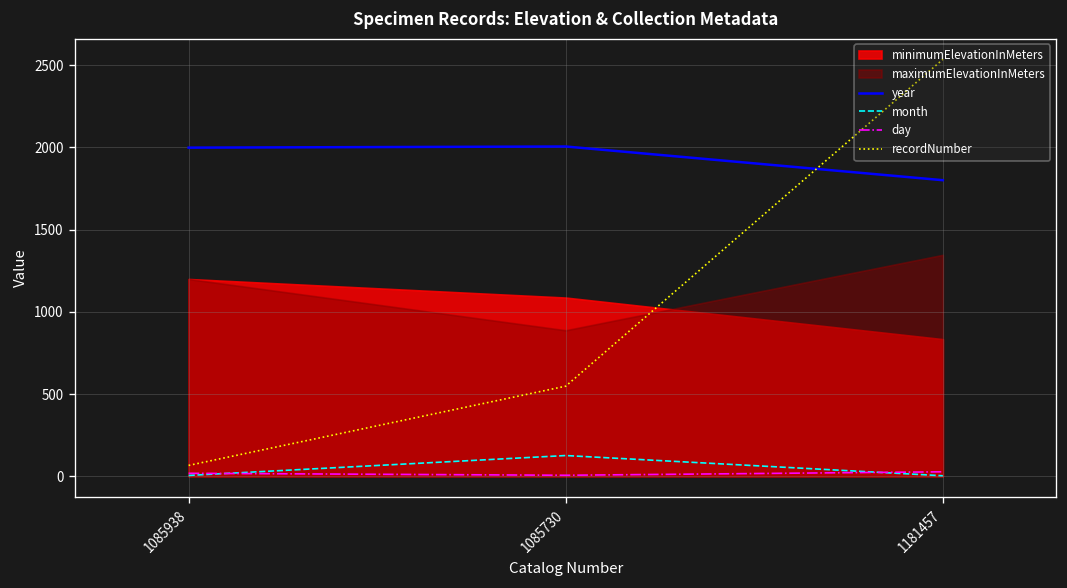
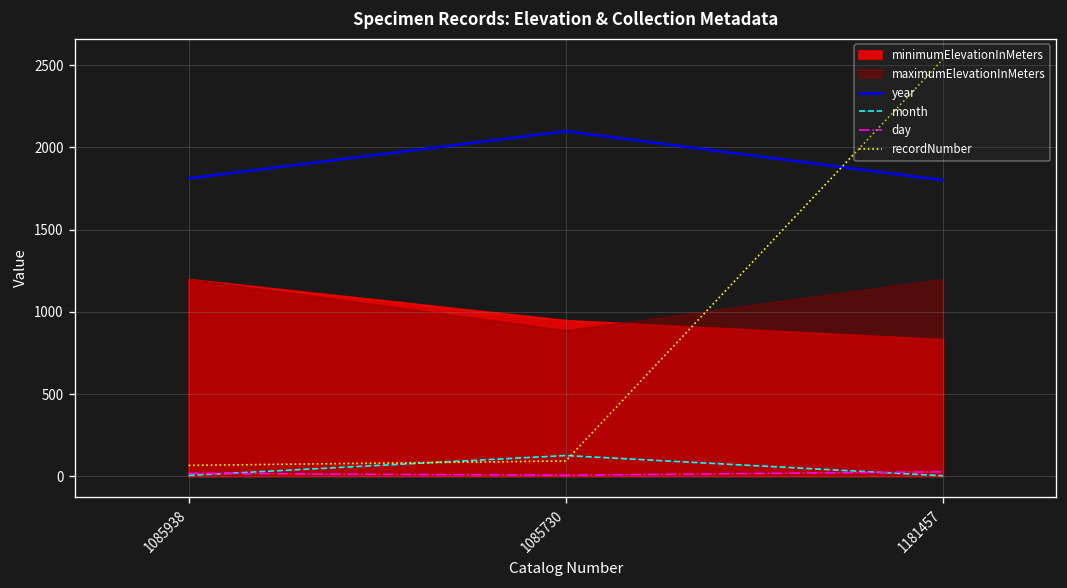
year, 1085938: 2000 -> 1810
year, 1085730: 2010 -> 2100
minimumElevationInMeters, 1085730: 1090 -> 950
recordNumber, 1085730: 550 -> 90
maximumElevationInMeters, 1181457: 1350 -> 1200
